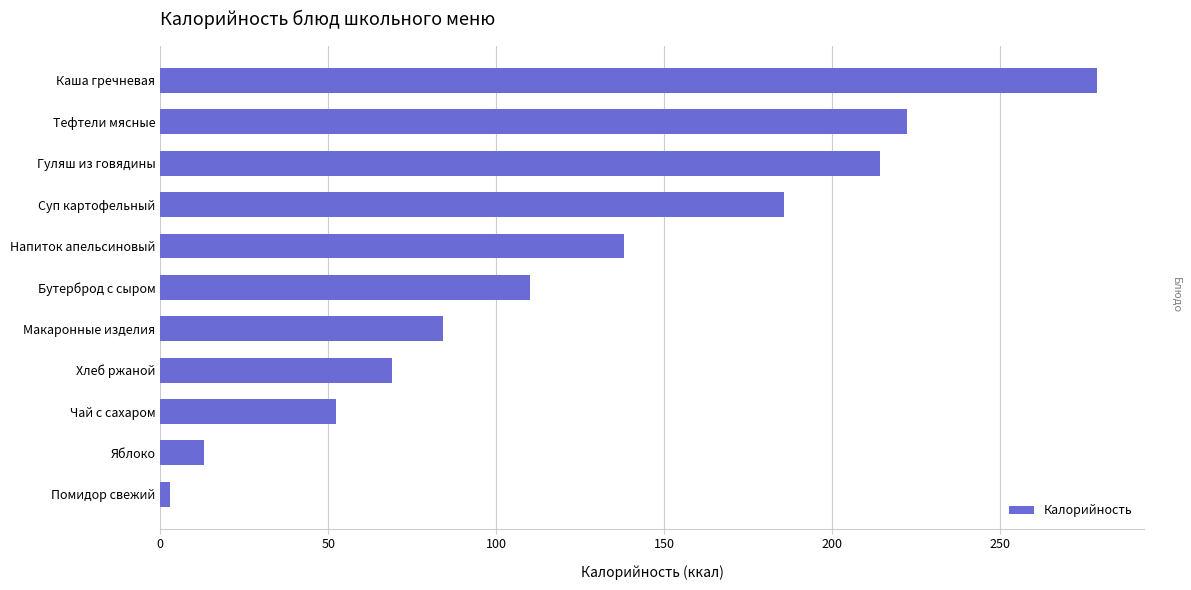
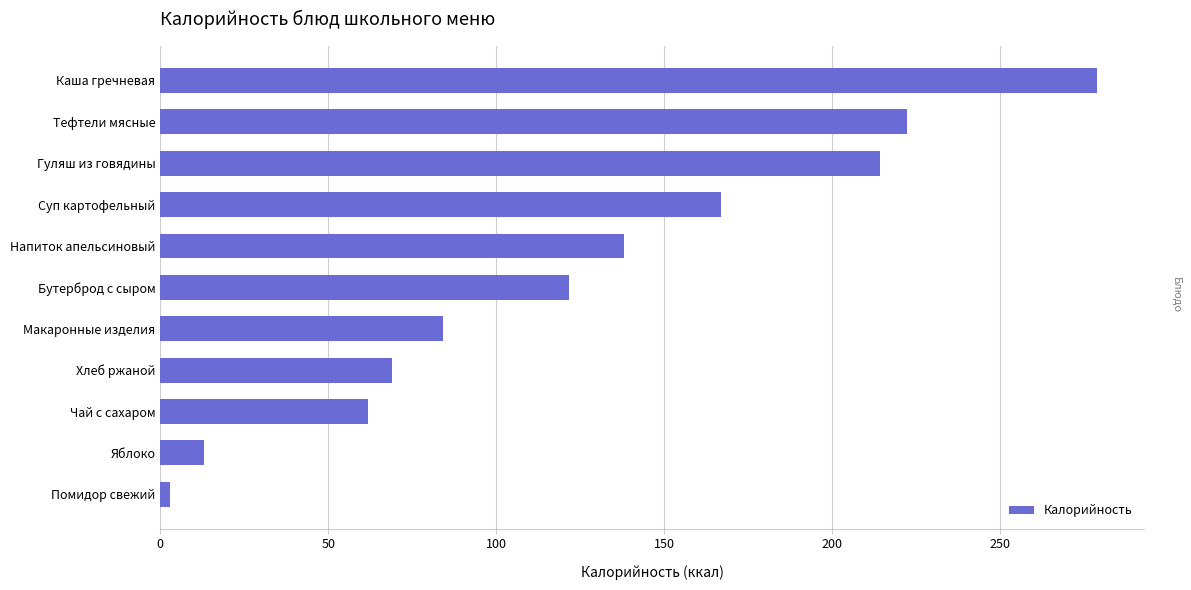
Суп картофельный: 186 -> 167
Бутерброд с сыром: 110 -> 122
Чай с сахаром: 52 -> 62
